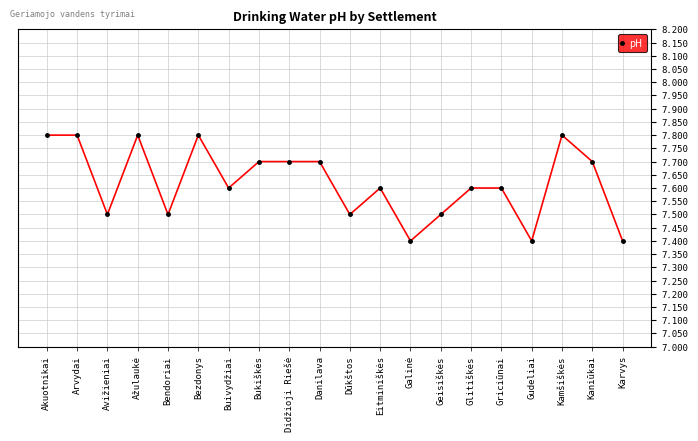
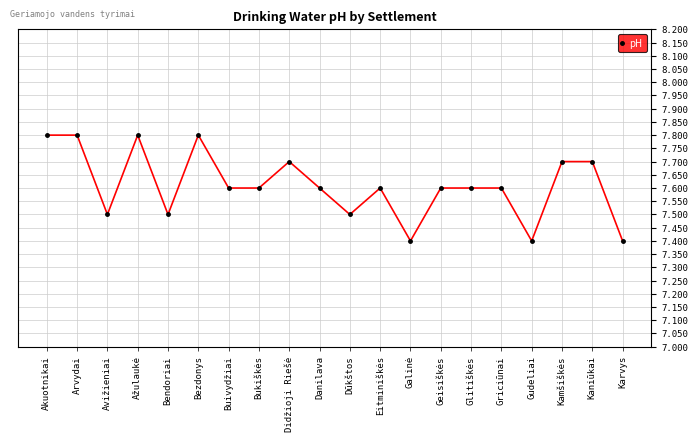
Bukiškės: 7.7 -> 7.6
Danilava: 7.7 -> 7.6
Geisiškės: 7.5 -> 7.6
Kamšiškės: 7.8 -> 7.7
